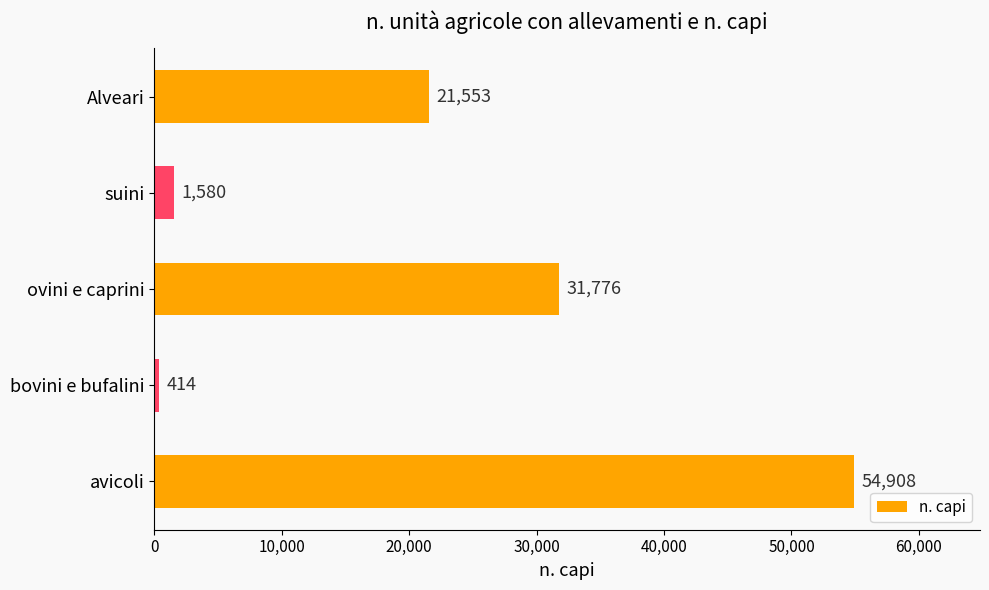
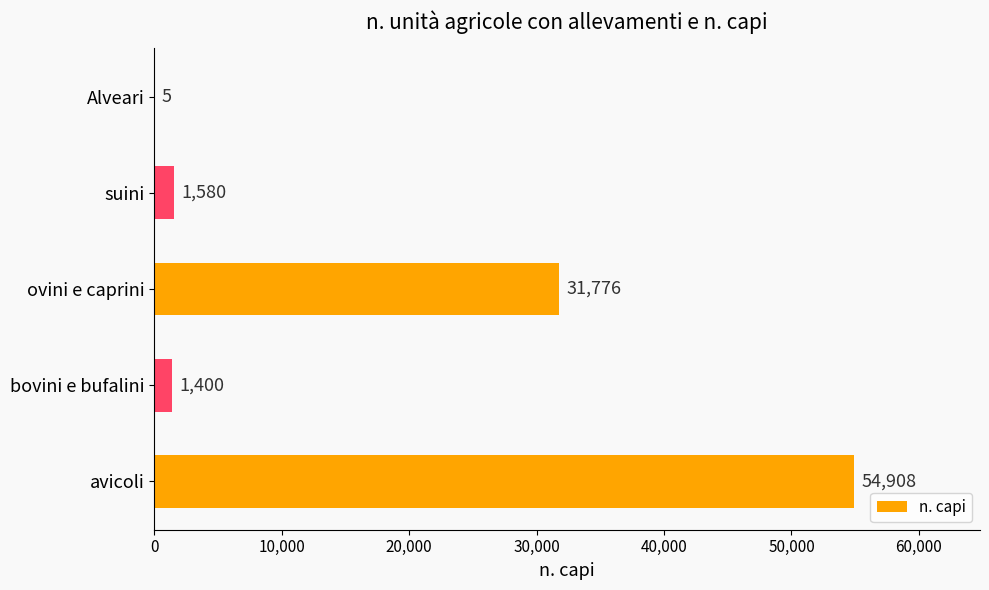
Alveari: 21,553 -> 5
bovini e bufalini: 414 -> 1,400
